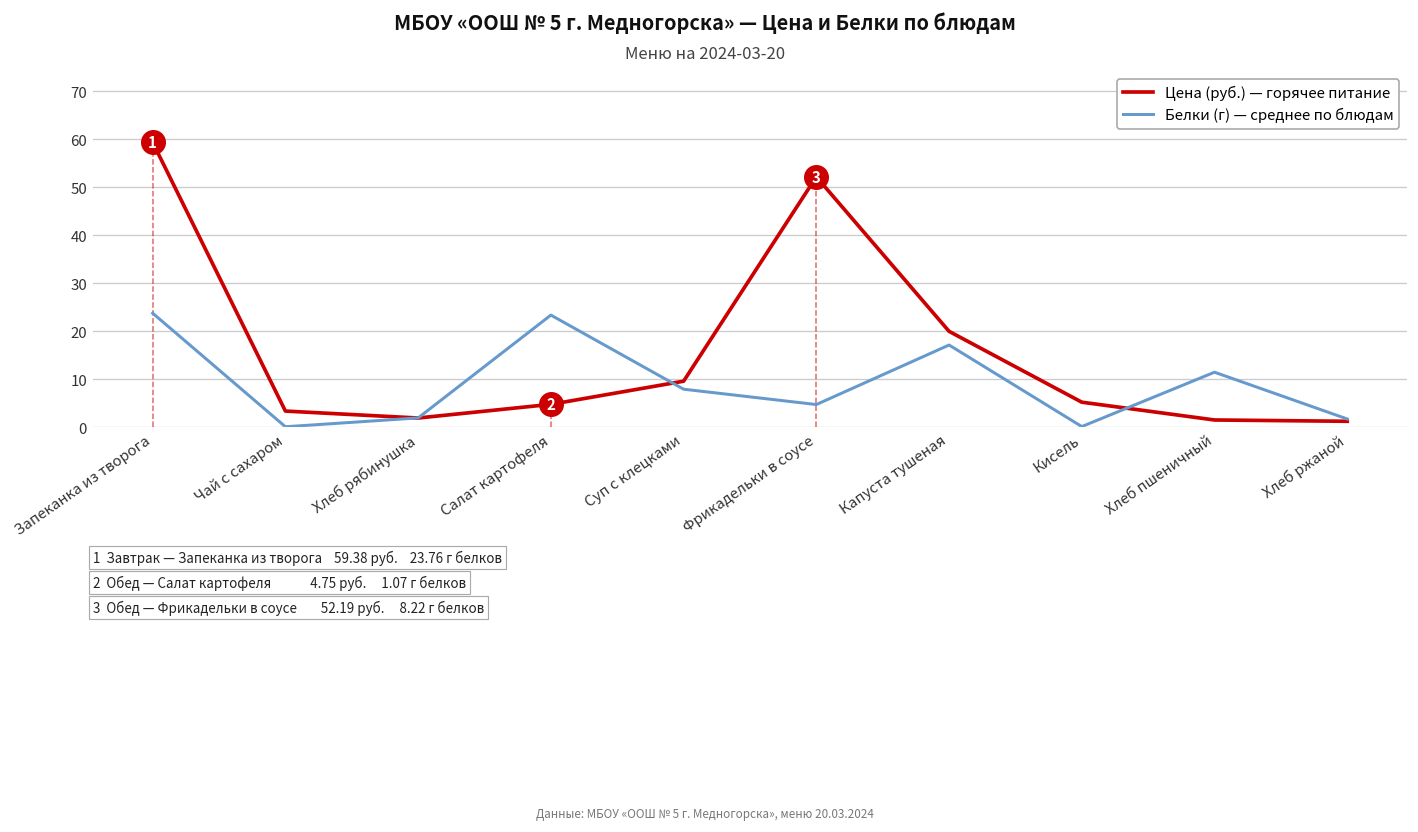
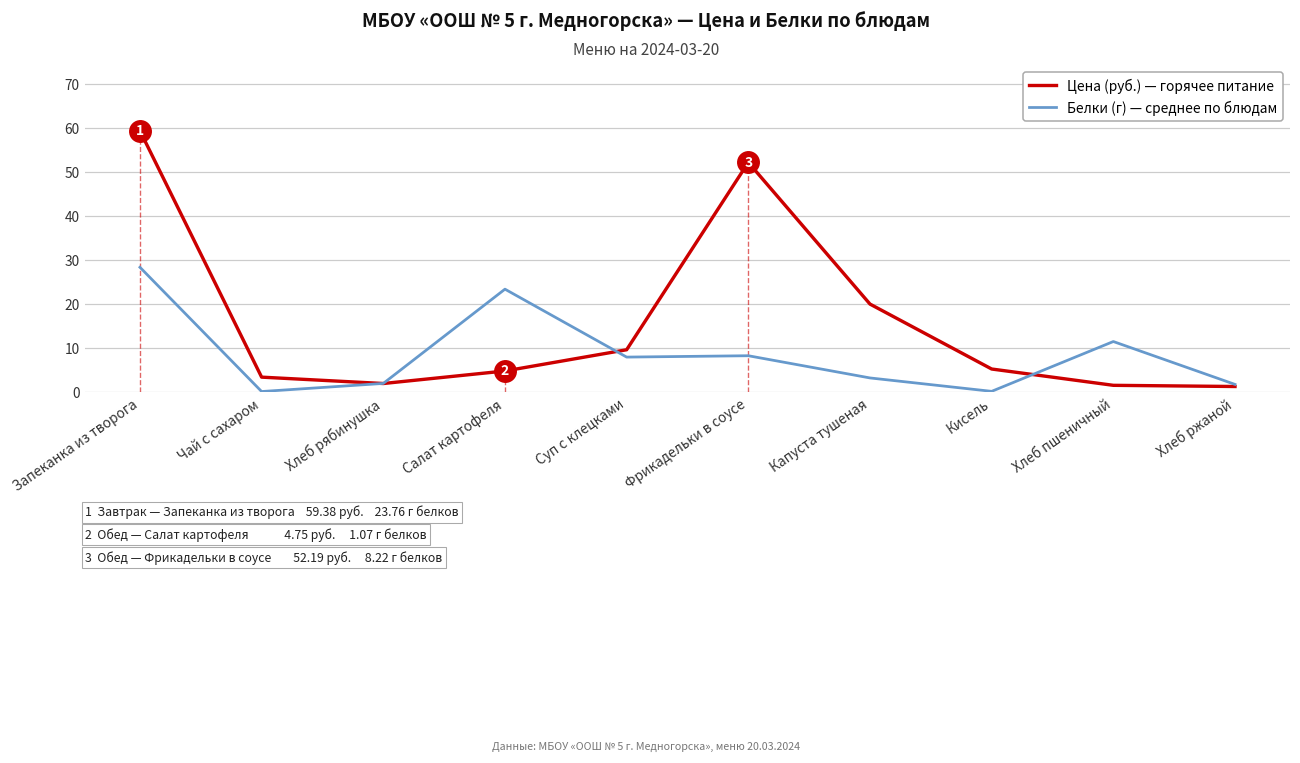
Белки (г) — среднее по блюдам, Запеканка из творога: 24 -> 28
Белки (г) — среднее по блюдам, Фрикадельки в соусе: 5 -> 8
Белки (г) — среднее по блюдам, Капуста тушеная: 17 -> 3
